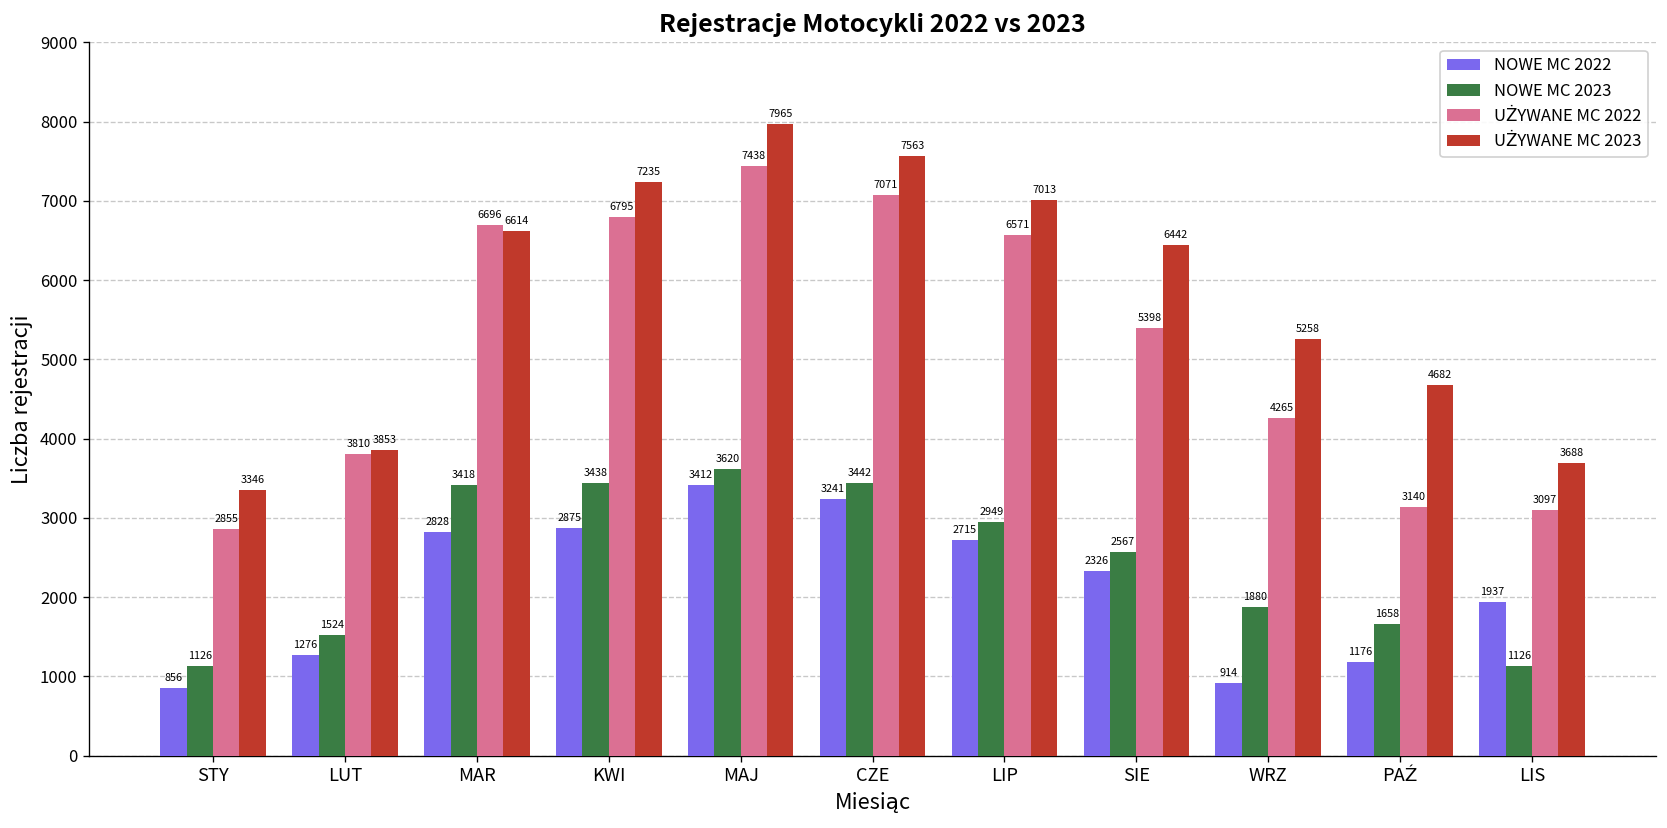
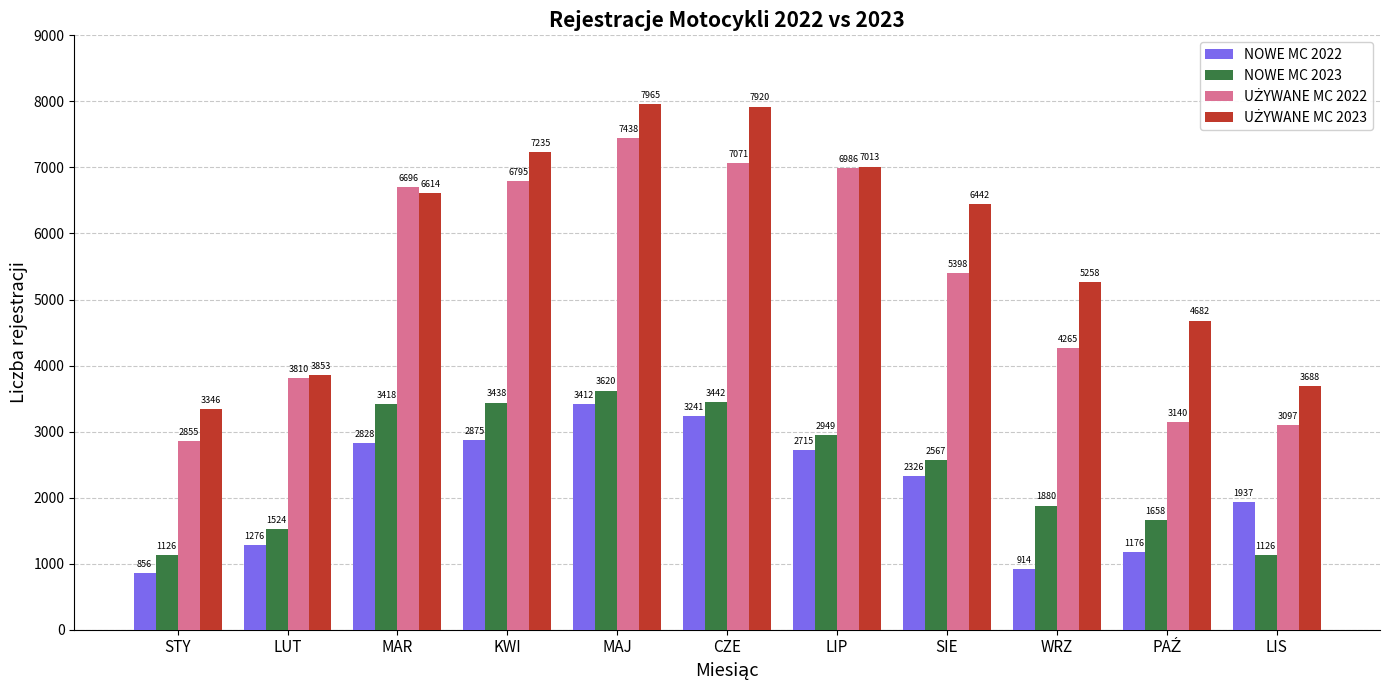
UŻYWANE MC 2023, CZE: 7563 -> 7920
UŻYWANE MC 2022, LIP: 6571 -> 6986
